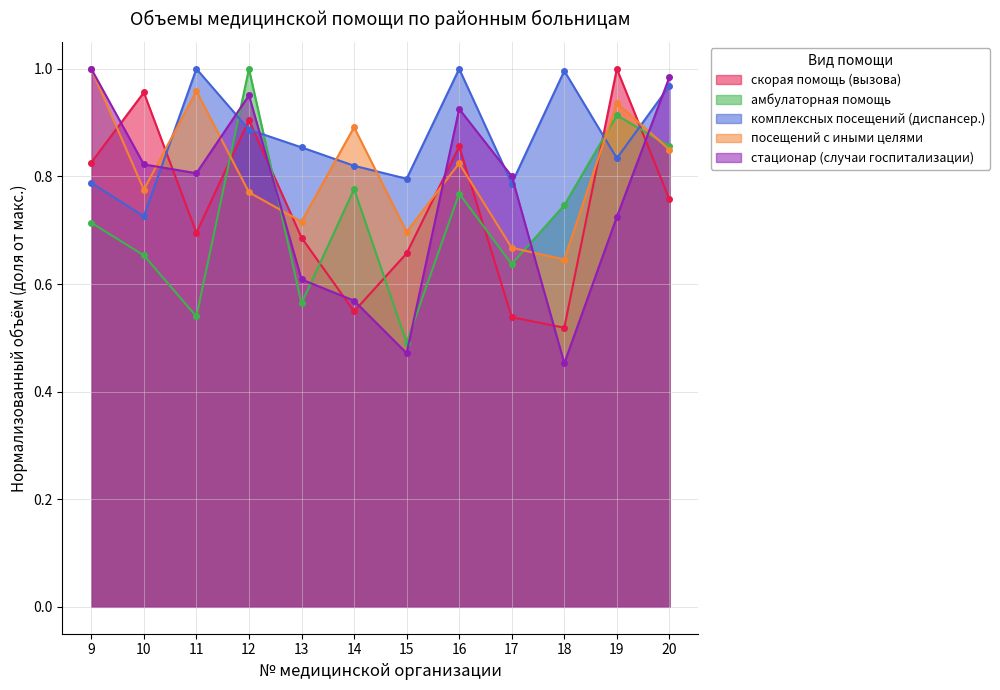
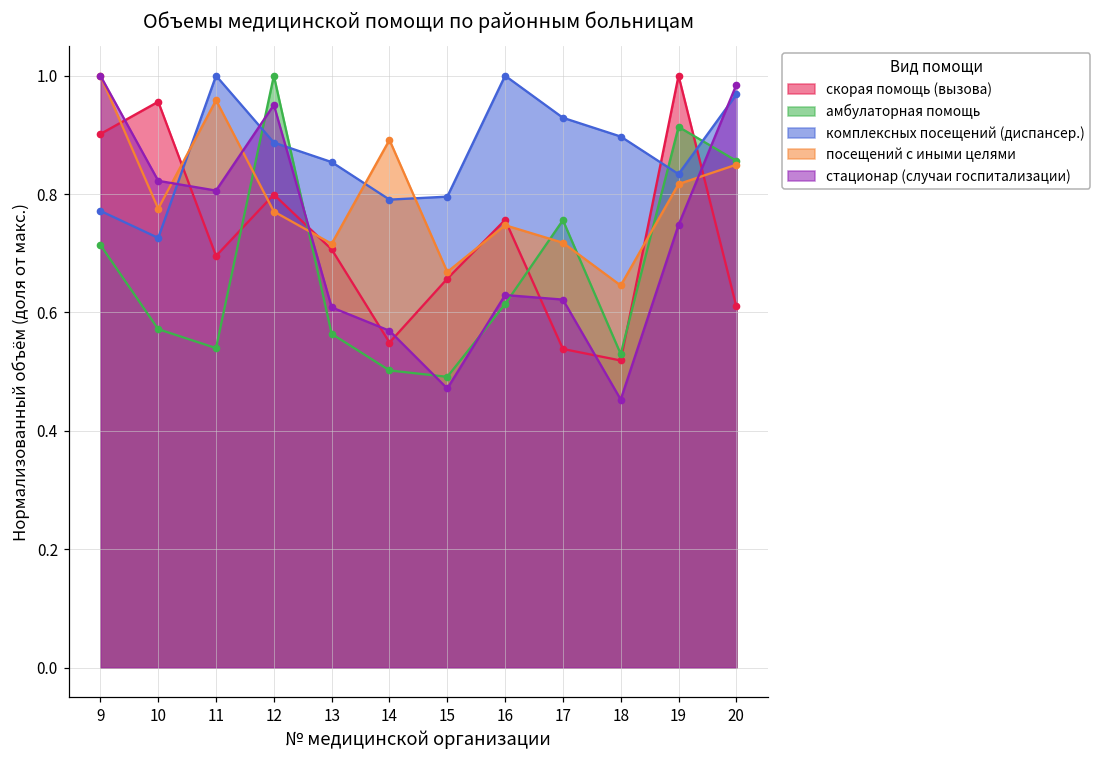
скорая помощь (вызова), 9: 0.83 -> 0.90
комплексных посещений (диспансер.), 9: 0.79 -> 0.77
амбулаторная помощь, 10: 0.65 -> 0.57
скорая помощь (вызова), 12: 0.90 -> 0.80
скорая помощь (вызова), 13: 0.69 -> 0.71
амбулаторная помощь, 14: 0.78 -> 0.50
комплексных посещений (диспансер.), 14: 0.82 -> 0.79
посещений с иными целями, 15: 0.70 -> 0.67
скорая помощь (вызова), 16: 0.86 -> 0.76
амбулаторная помощь, 16: 0.77 -> 0.61
посещений с иными целями, 16: 0.82 -> 0.75
стационар (случаи госпитализации), 16: 0.93 -> 0.63
амбулаторная помощь, 17: 0.64 -> 0.76
комплексных посещений (диспансер.), 17: 0.79 -> 0.93
посещений с иными целями, 17: 0.67 -> 0.72
стационар (случаи госпитализации), 17: 0.80 -> 0.62
амбулаторная помощь, 18: 0.75 -> 0.53
комплексных посещений (диспансер.), 18: 1.00 -> 0.90
посещений с иными целями, 19: 0.94 -> 0.82
стационар (случаи госпитализации), 19: 0.72 -> 0.75
скорая помощь (вызова), 20: 0.76 -> 0.61
